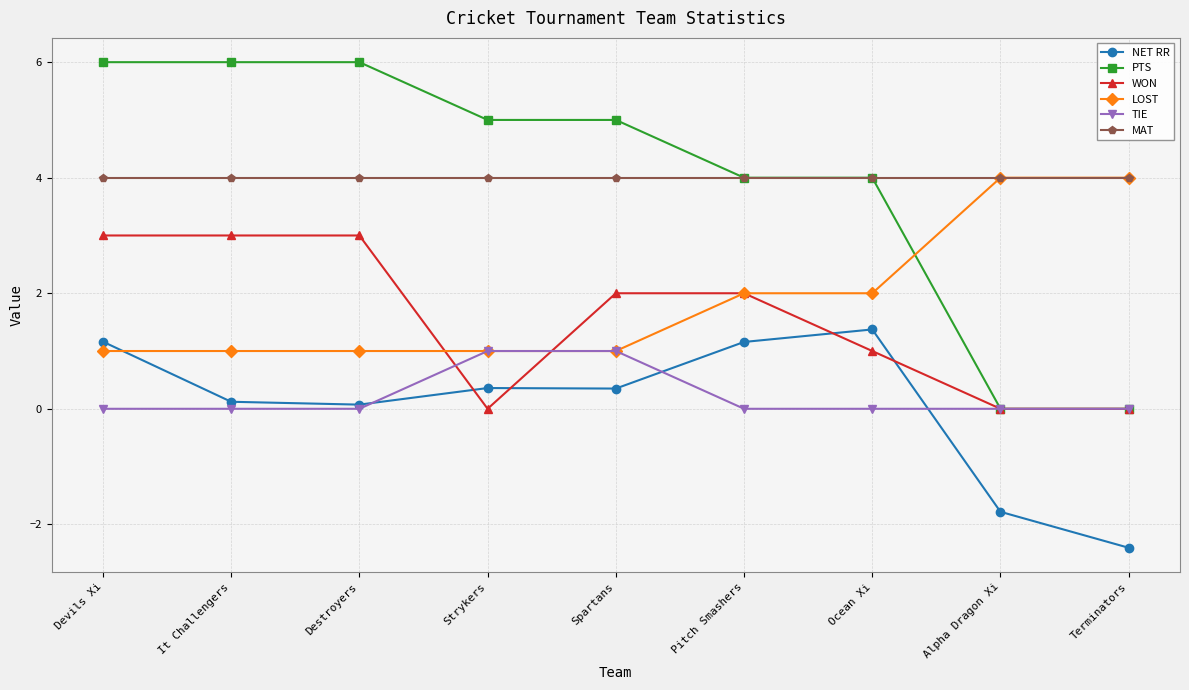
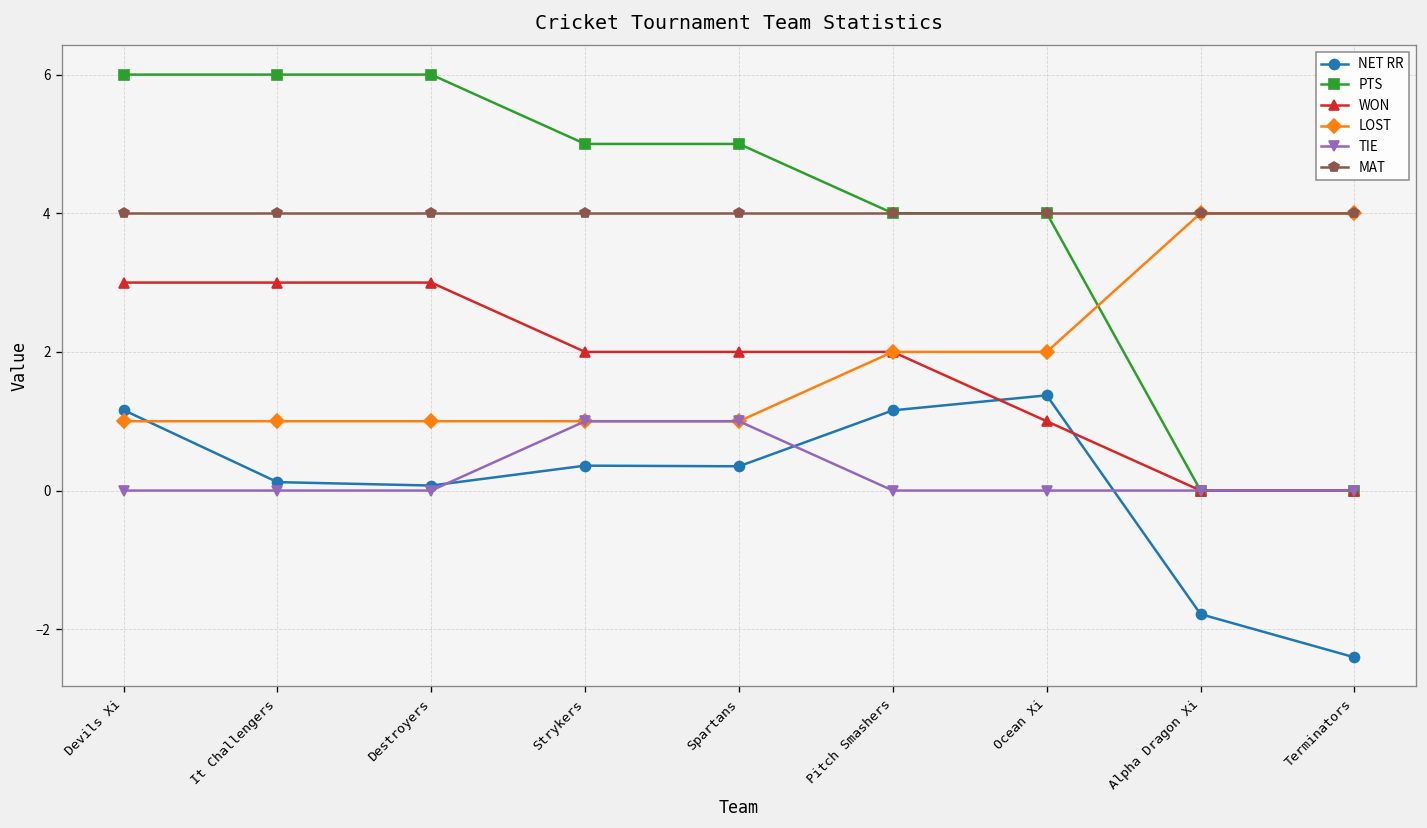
WON, Strykers: 0 -> 2
